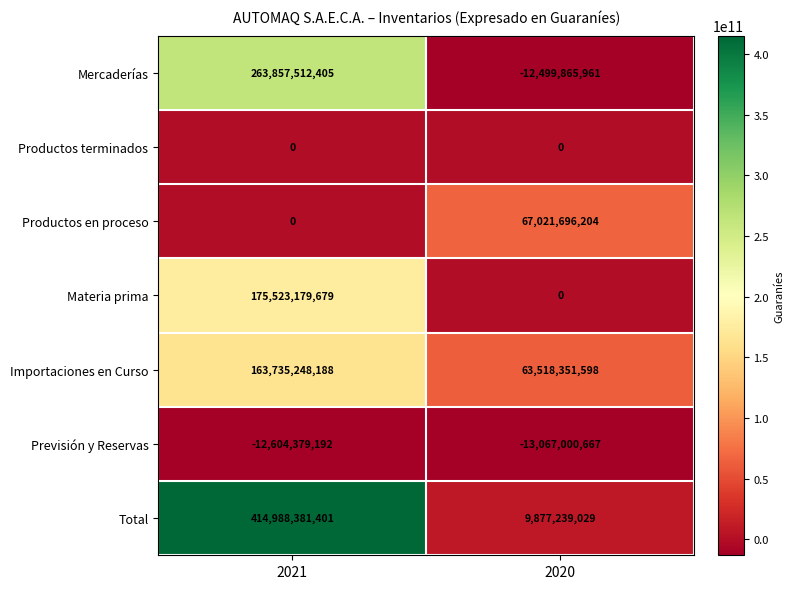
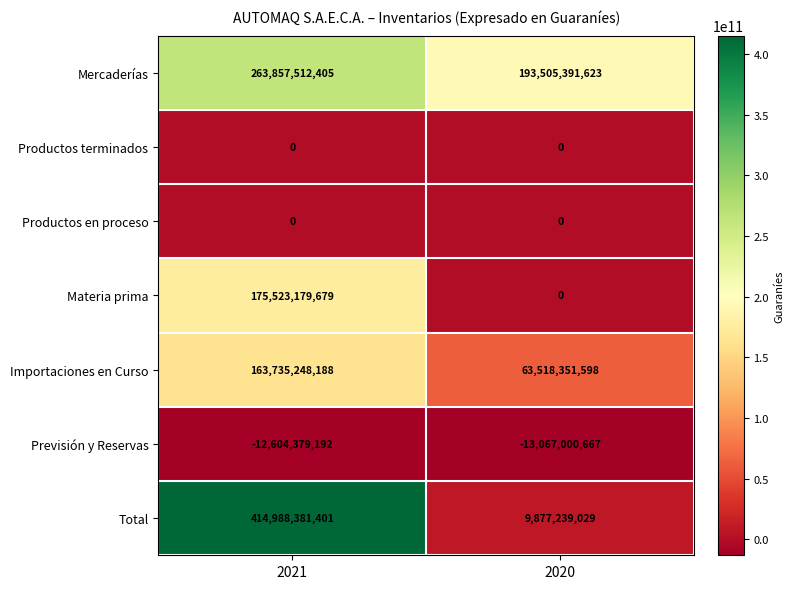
Mercaderías, 2020: -12,499,865,961 -> 193,505,391,623
Productos en proceso, 2020: 67,021,696,204 -> 0
